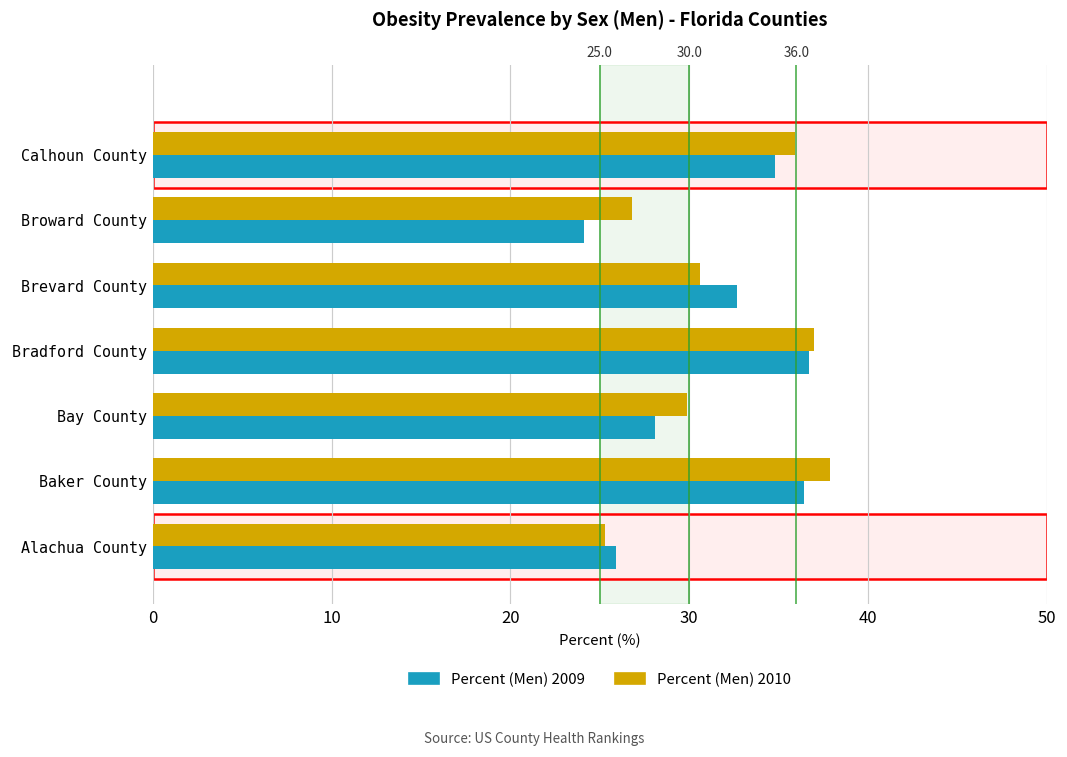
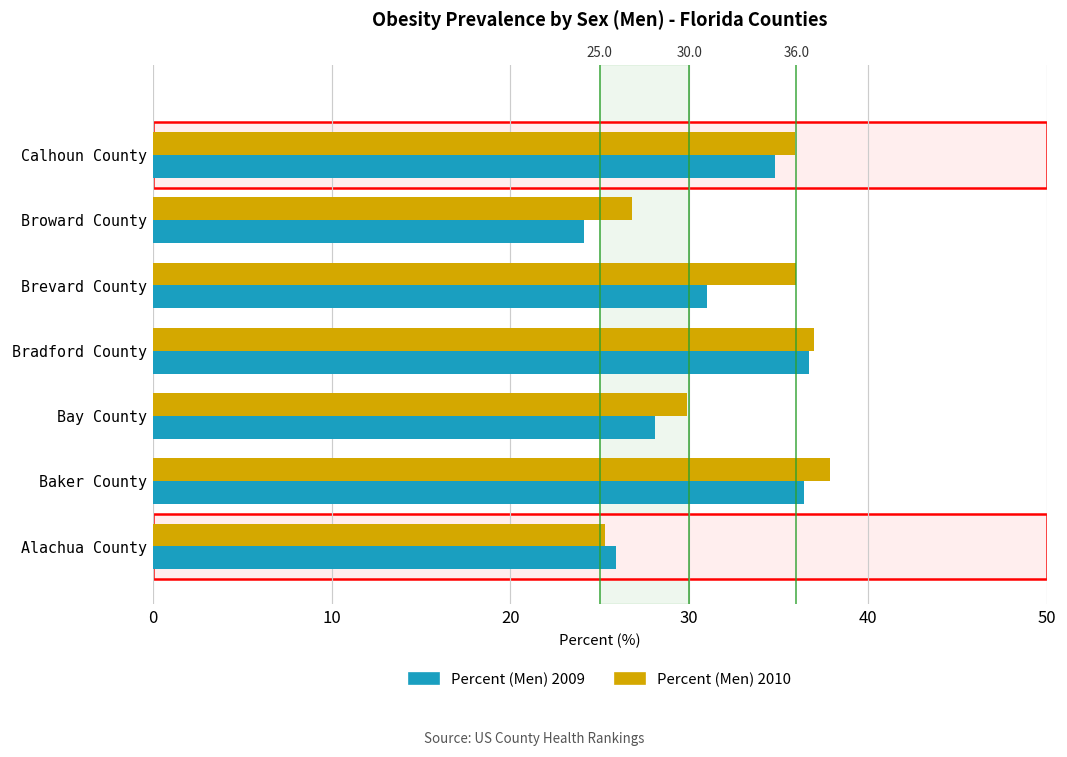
Percent (Men) 2010, Brevard County: 30.6 -> 36.0
Percent (Men) 2009, Brevard County: 32.7 -> 31.0
